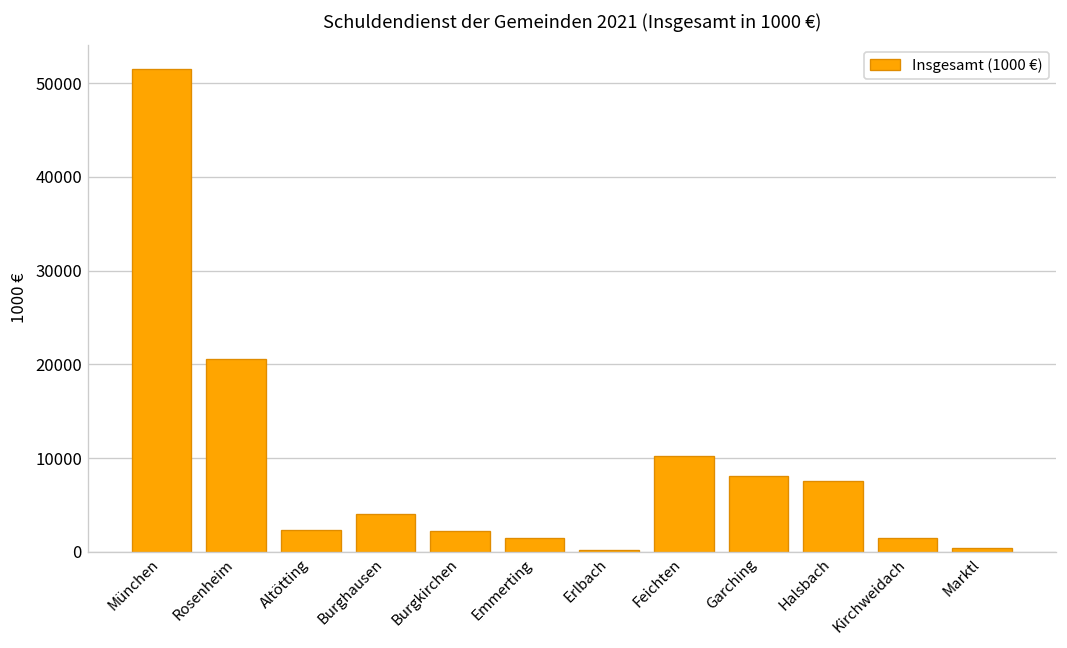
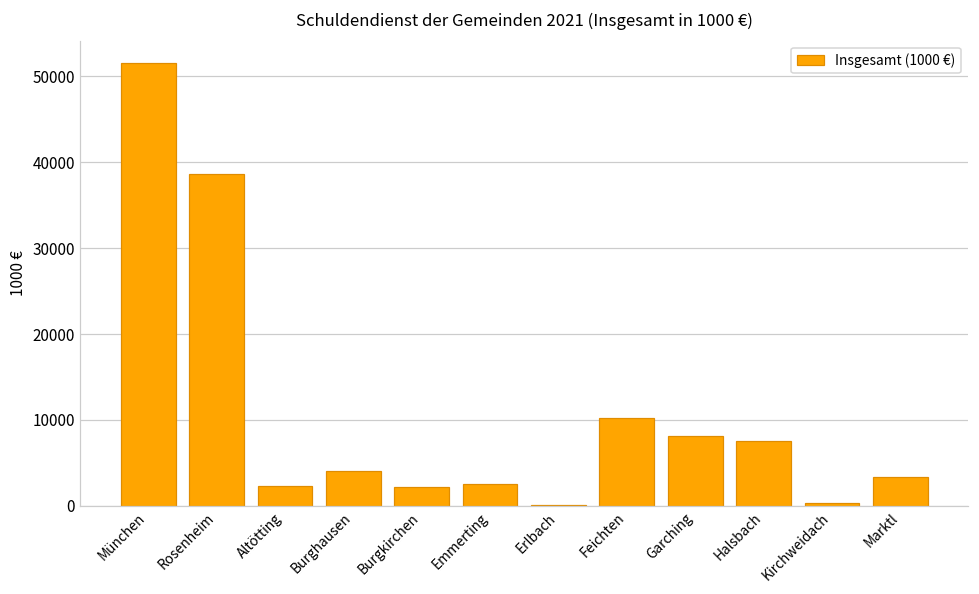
Rosenheim: 21000 -> 39000
Emmerting: 2000 -> 3000
Kirchweidach: 2000 -> 0
Marktl: 0 -> 3000
